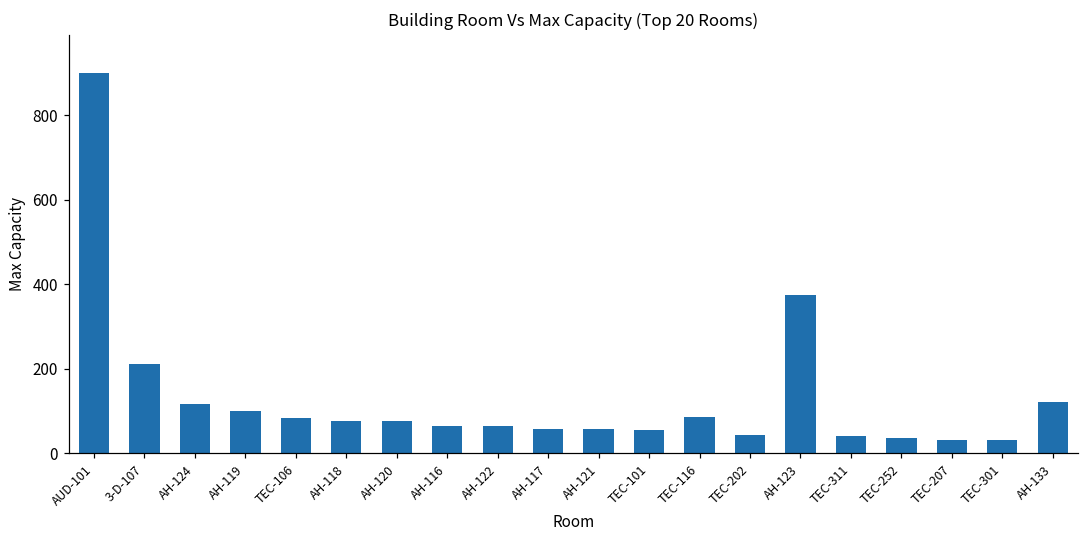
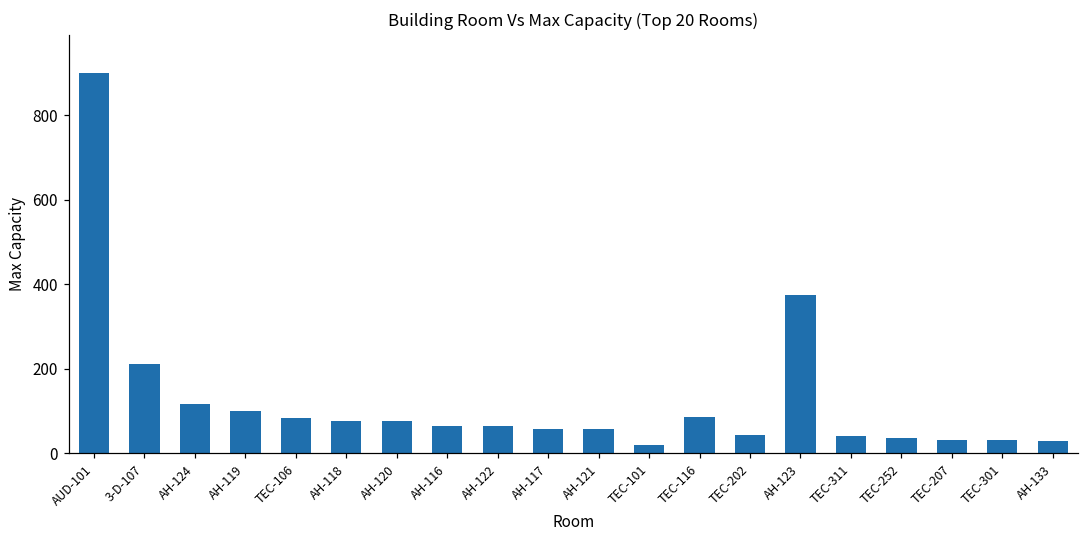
TEC-101: 50 -> 20
AH-133: 120 -> 30
